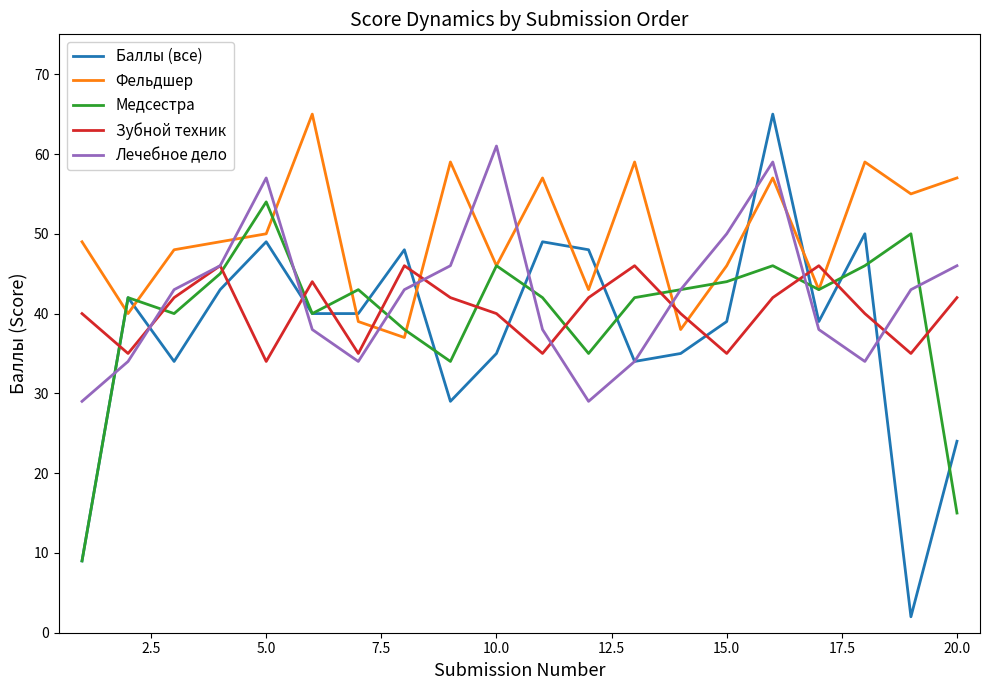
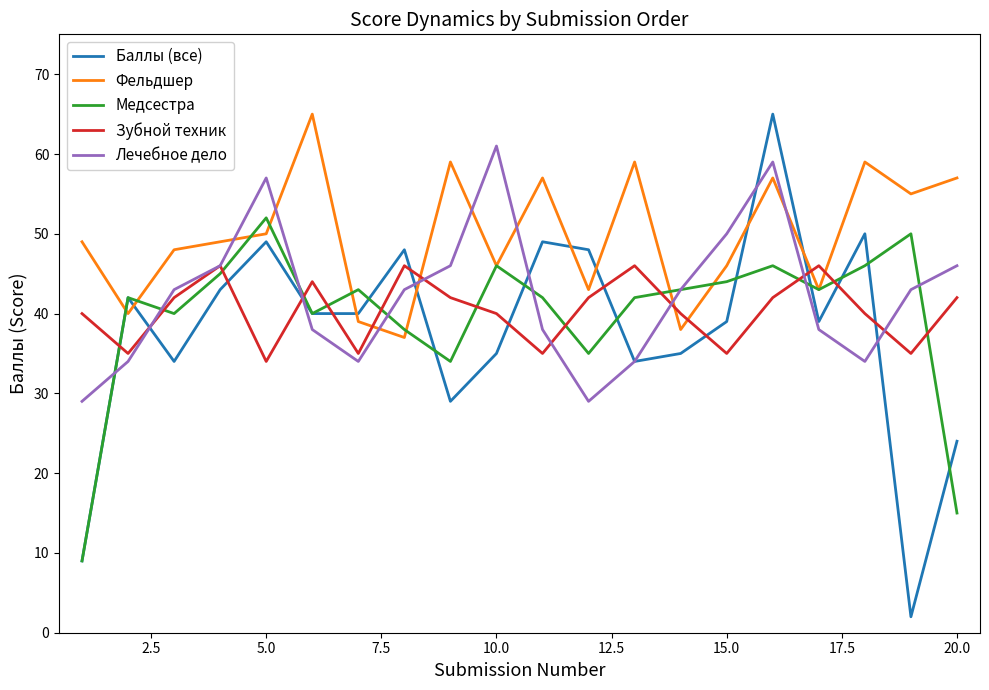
Медсестра, 5.0: 54 -> 52
